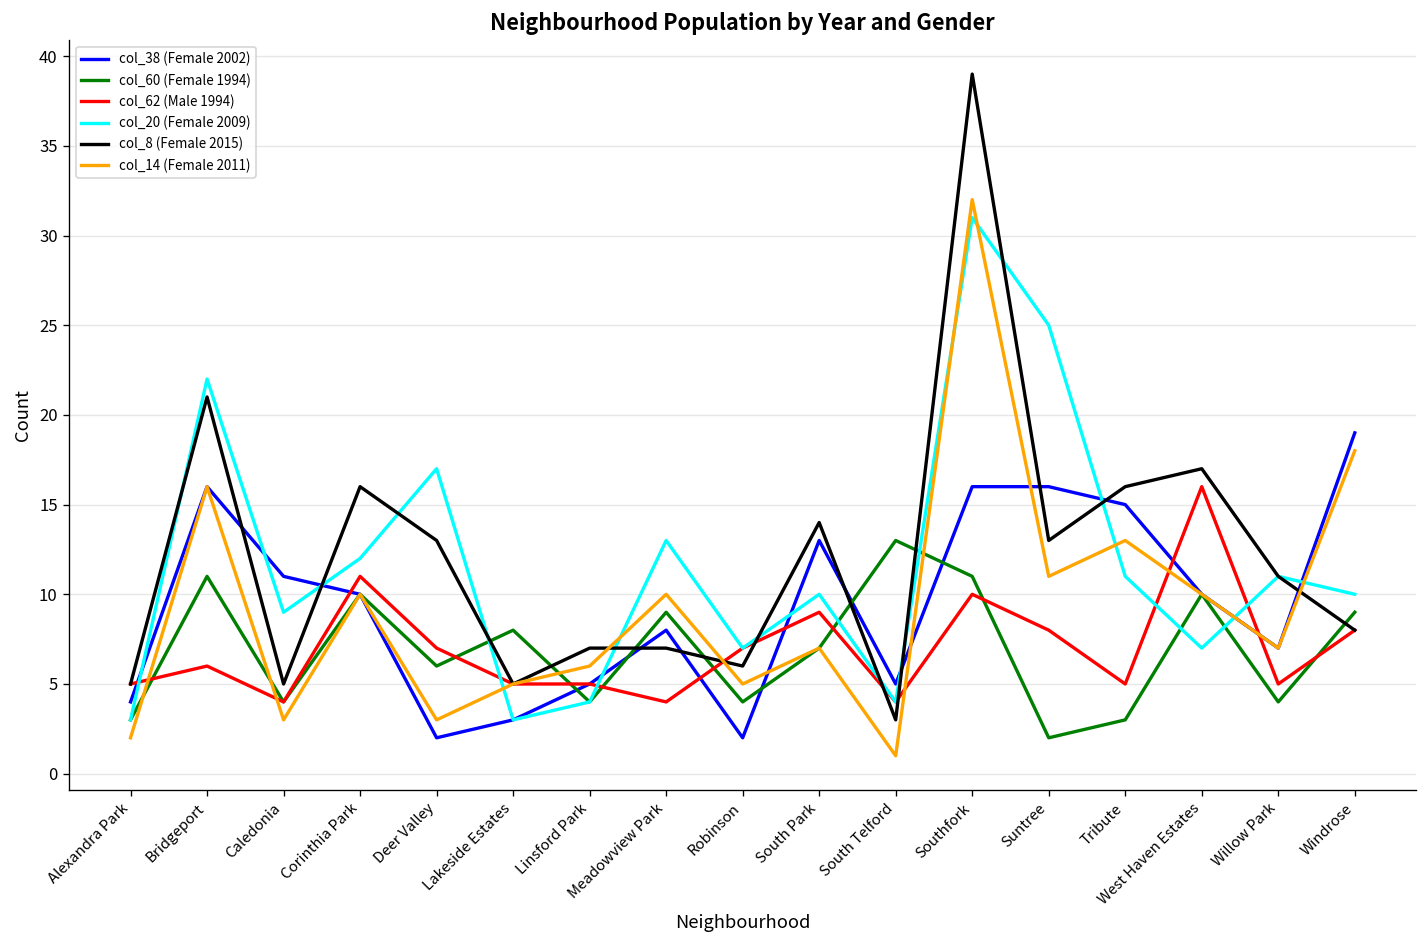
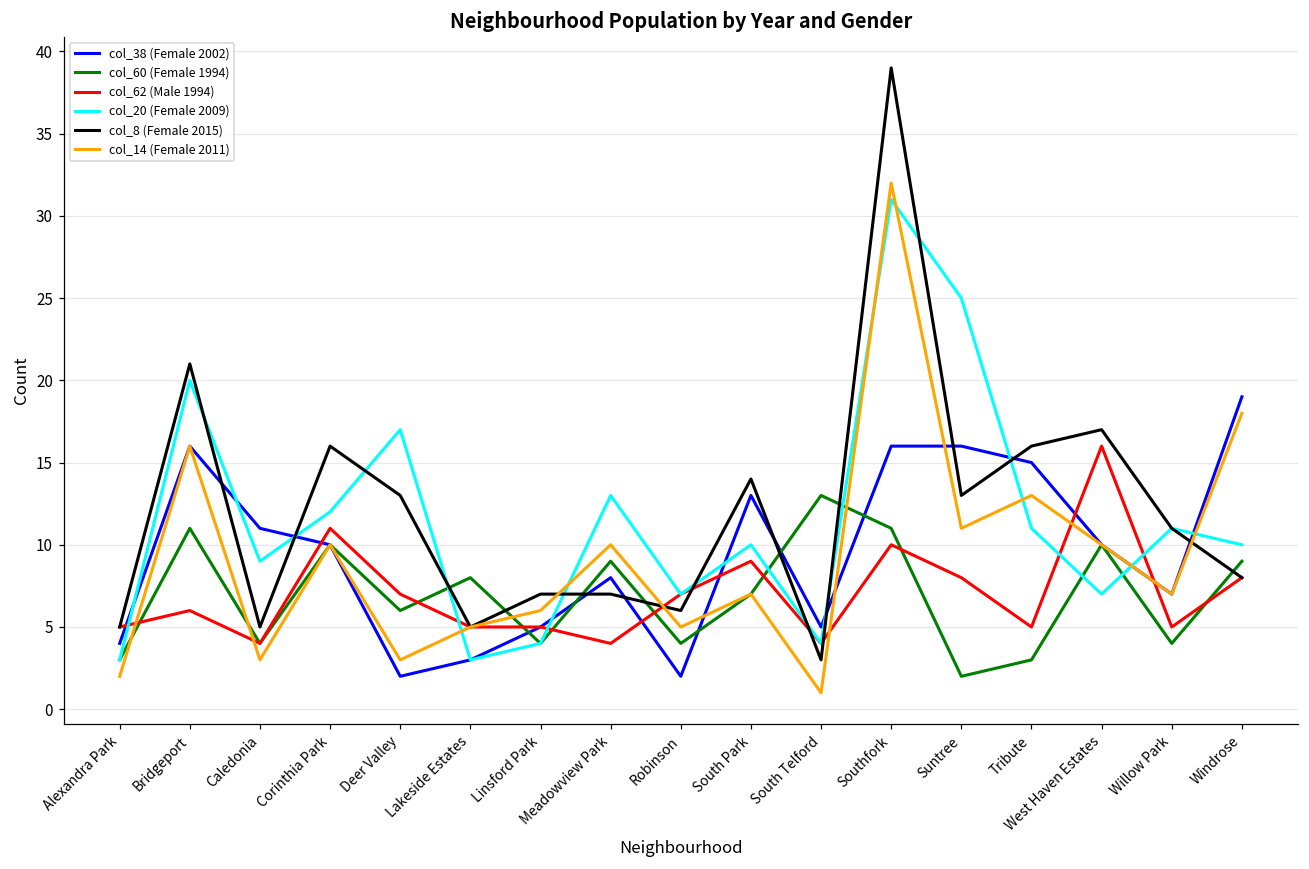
col_20 (Female 2009), Bridgeport: 22 -> 20
